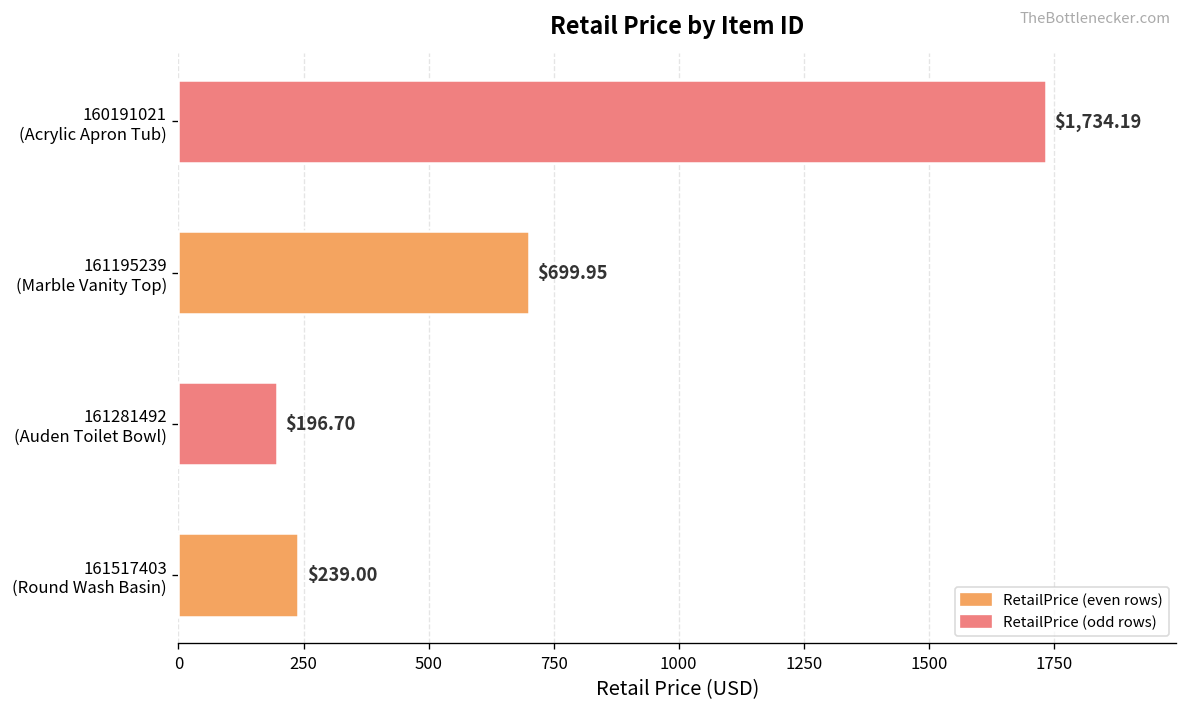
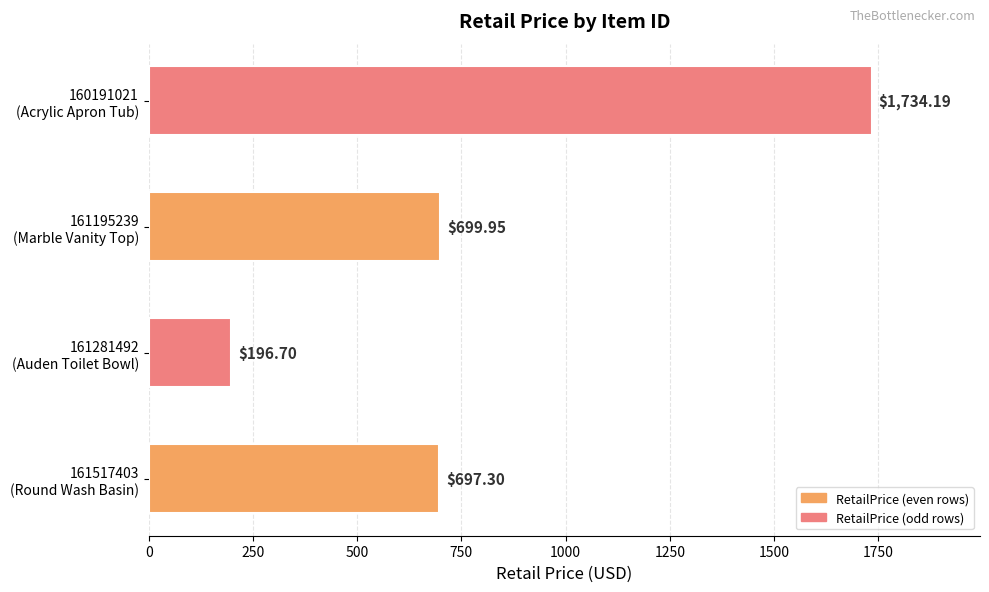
161517403 (Round Wash Basin): $239.00 -> $697.30
